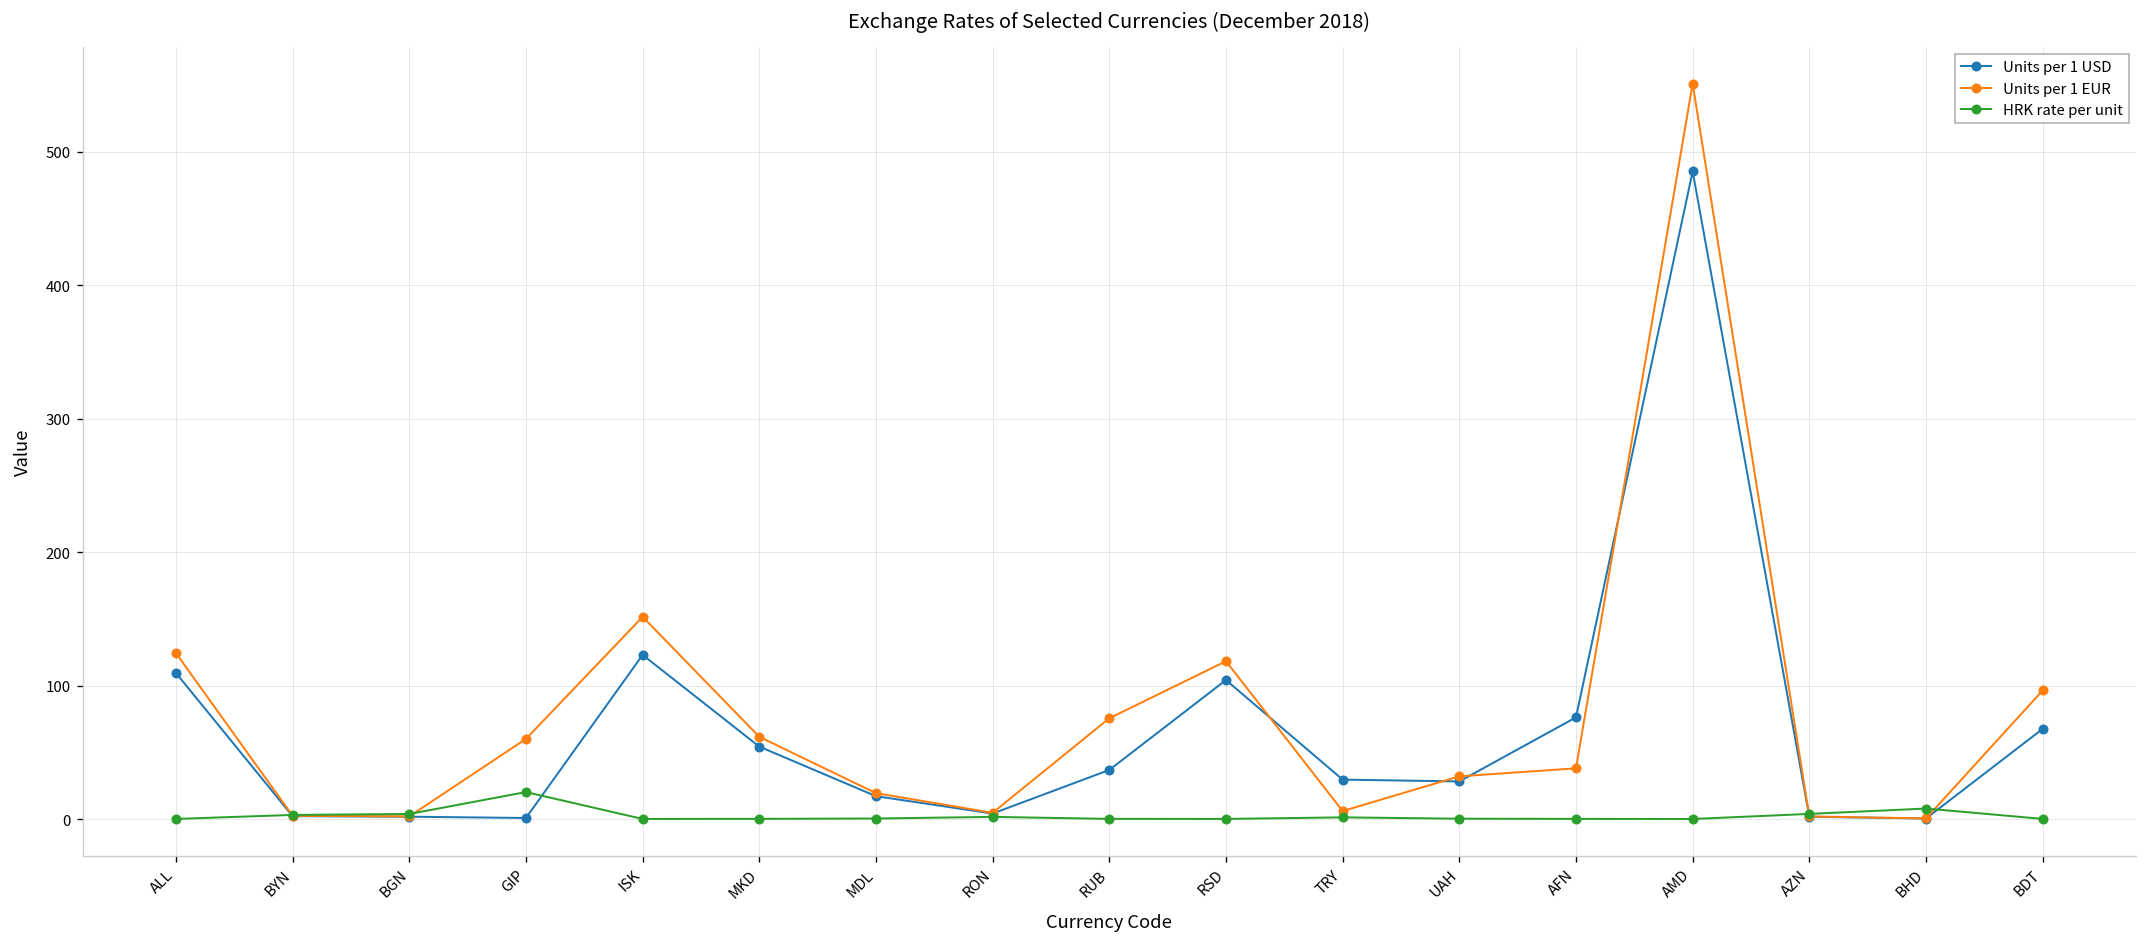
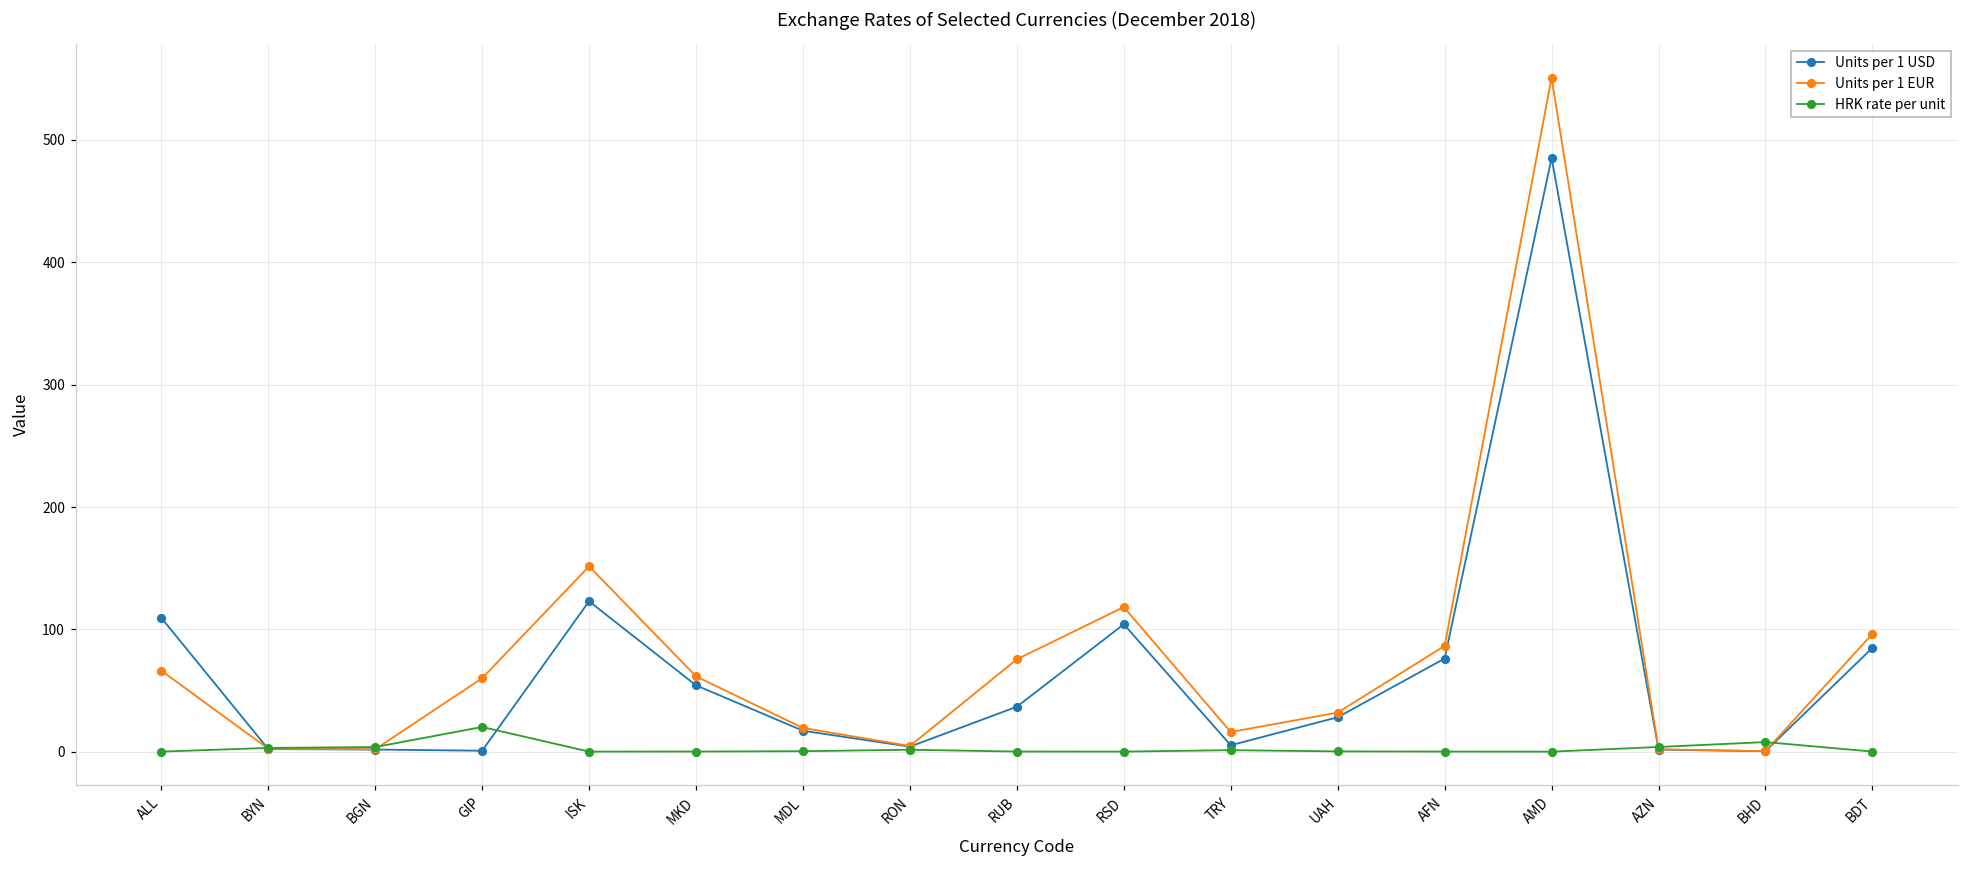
Units per 1 EUR, ALL: 124 -> 66
Units per 1 USD, TRY: 30 -> 5
Units per 1 EUR, TRY: 6 -> 16
Units per 1 EUR, AFN: 38 -> 86
Units per 1 USD, BDT: 68 -> 85
